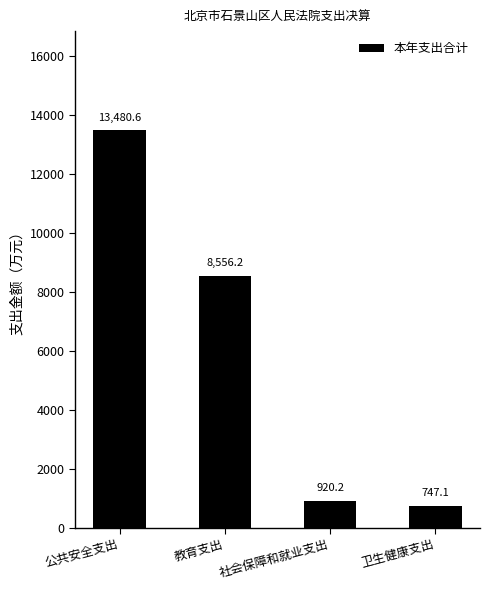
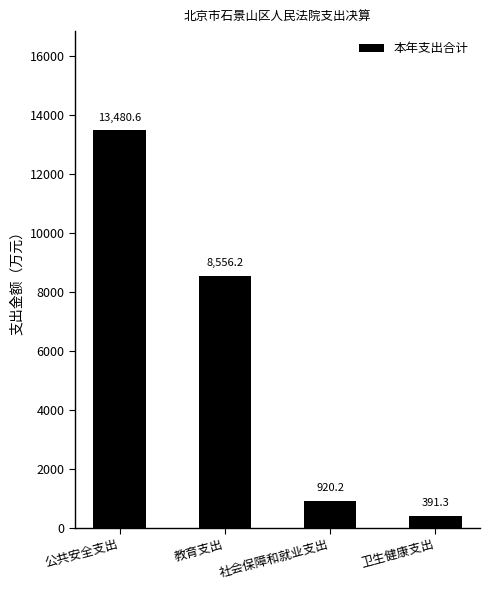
卫生健康支出: 747.1 -> 391.3
